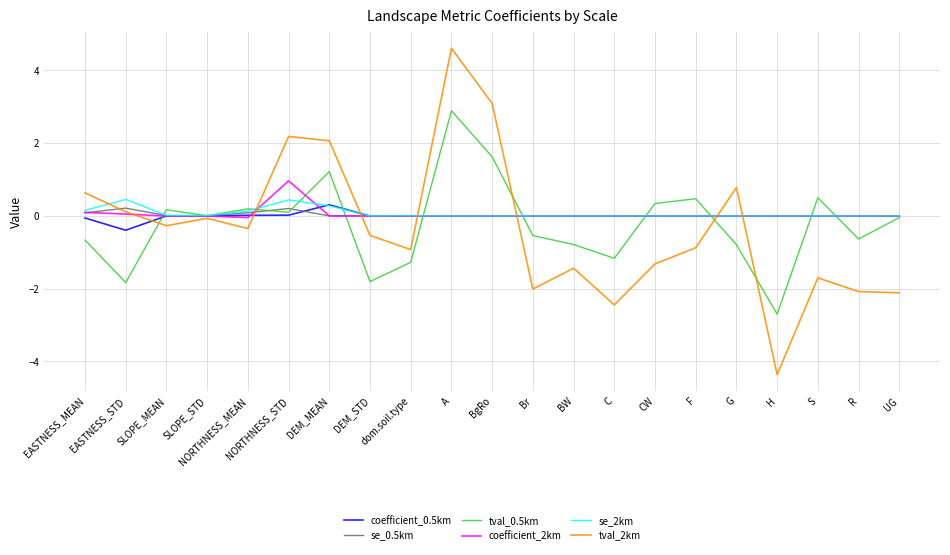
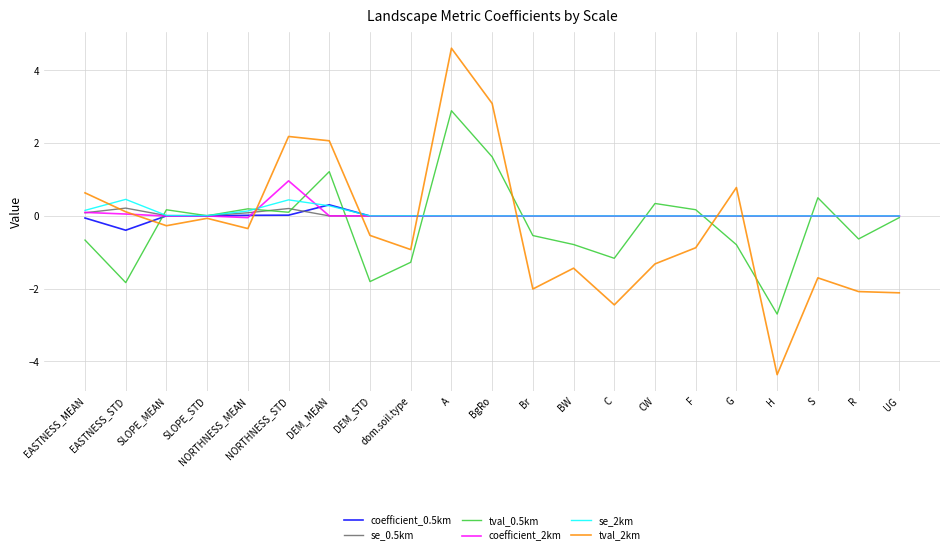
tval_0.5km, F: 0.5 -> 0.2
